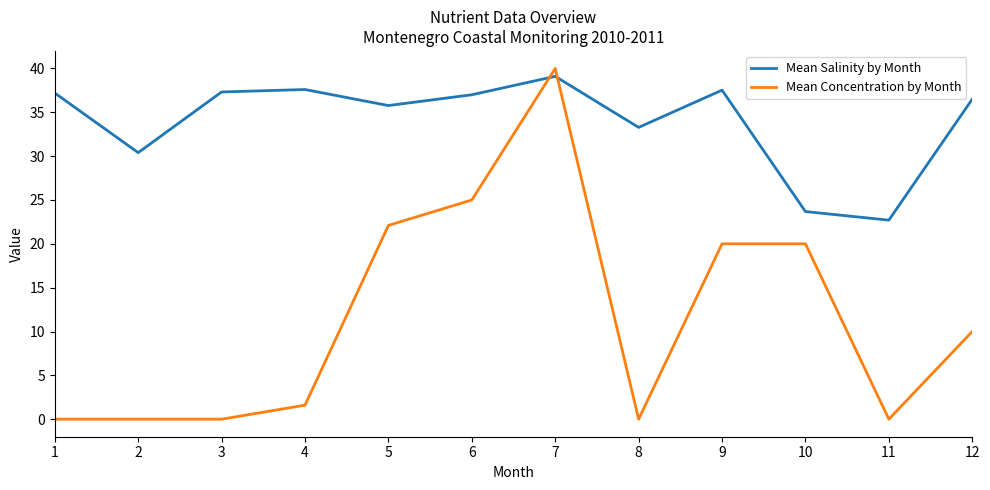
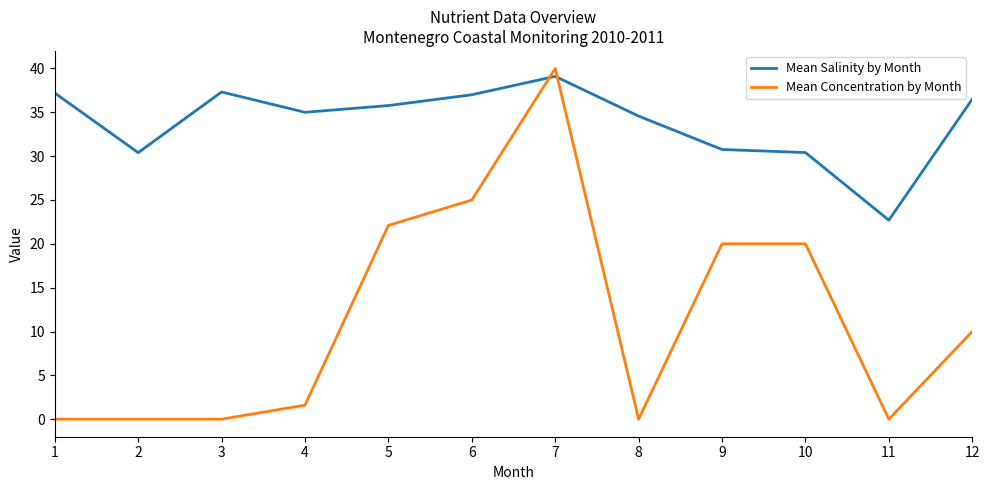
Mean Salinity by Month, 4: 38 -> 35
Mean Salinity by Month, 8: 33 -> 35
Mean Salinity by Month, 9: 38 -> 31
Mean Salinity by Month, 10: 24 -> 30
